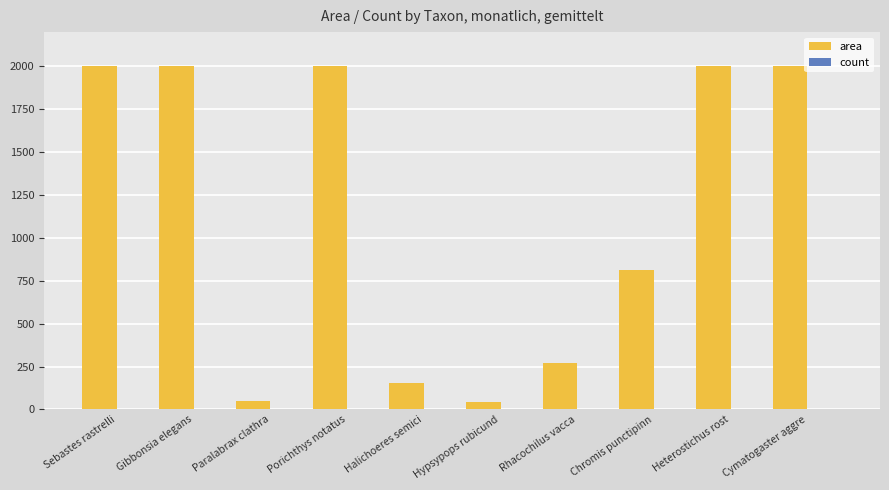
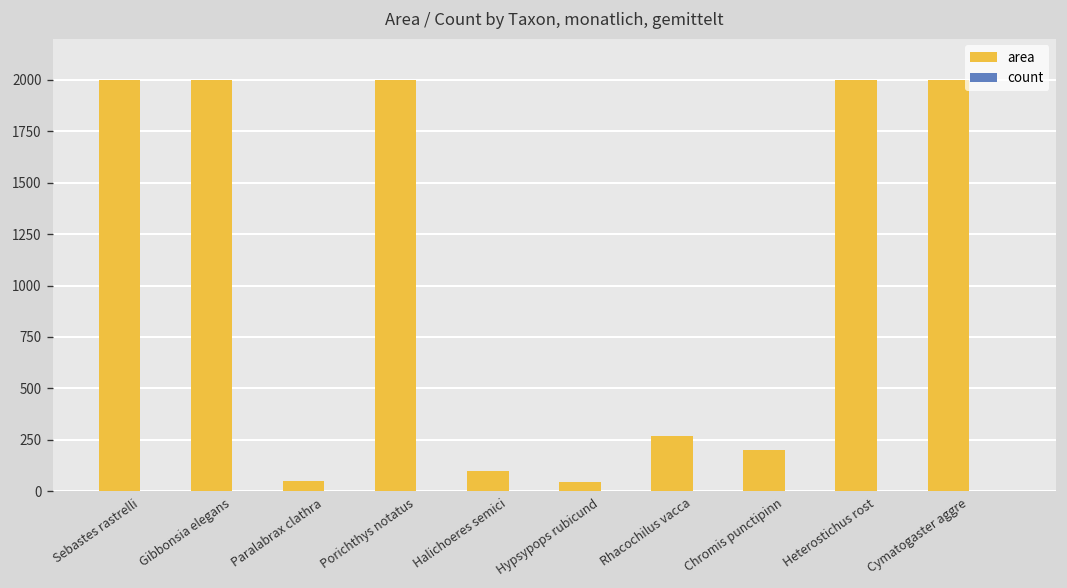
area, Halichoeres semici: 150 -> 100
area, Chromis punctipinn: 810 -> 200
